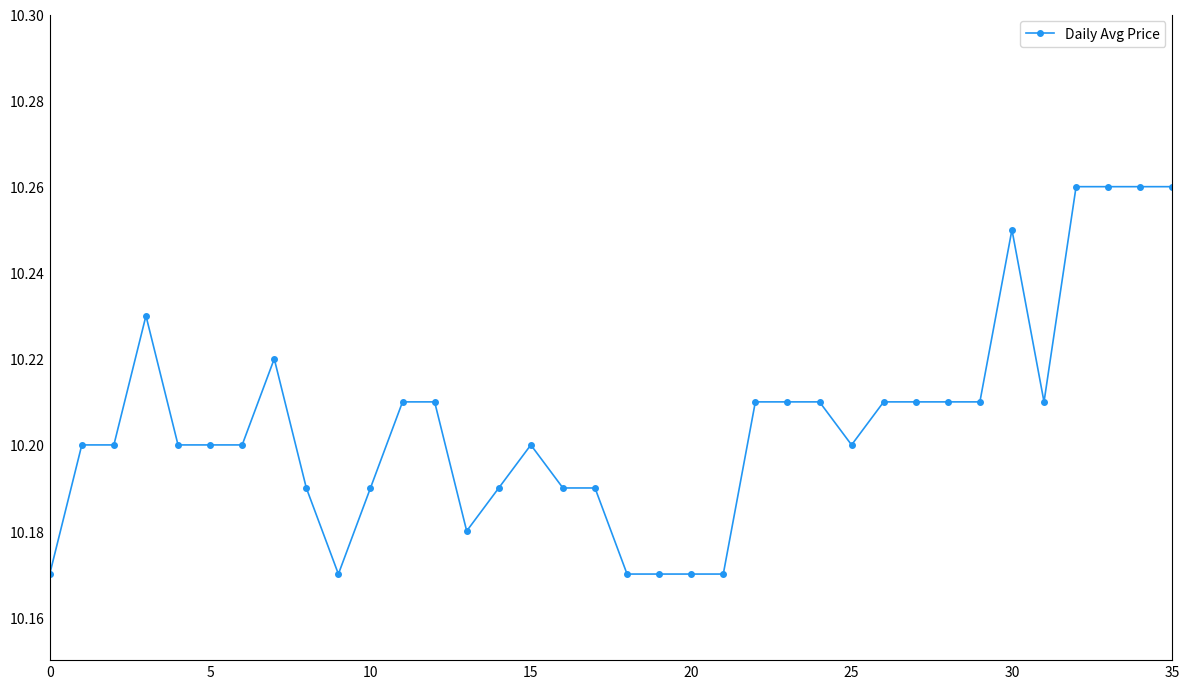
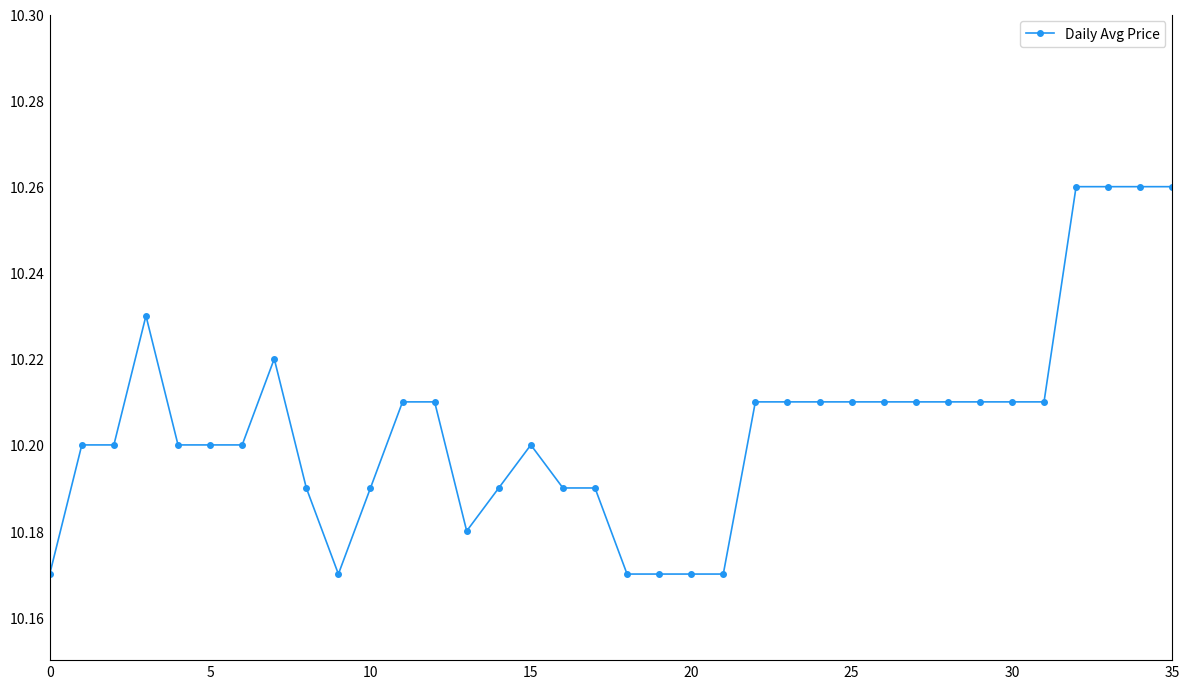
25: 10.20 -> 10.21
30: 10.25 -> 10.21
